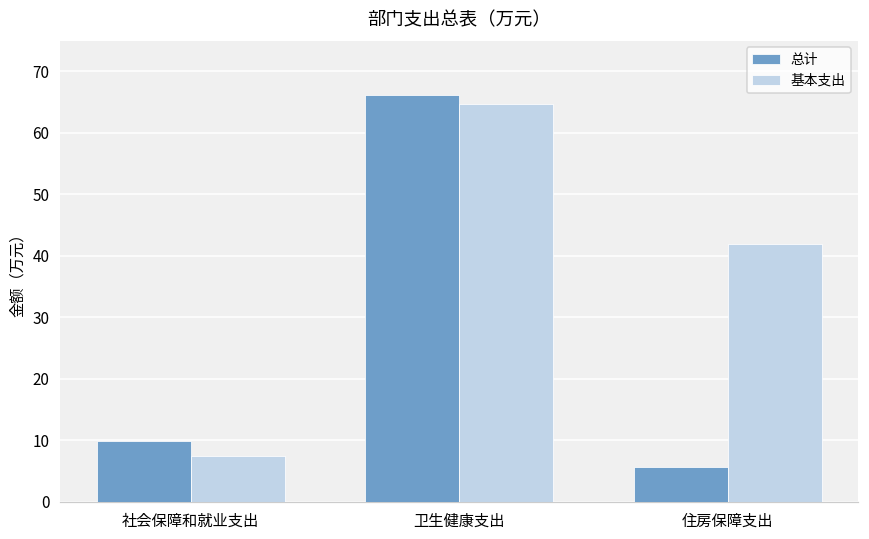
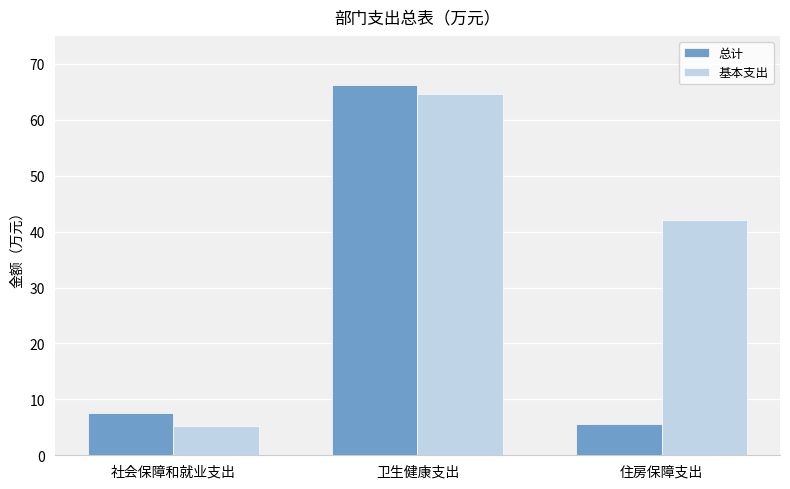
总计, 社会保障和就业支出: 10 -> 8
基本支出, 社会保障和就业支出: 8 -> 5
